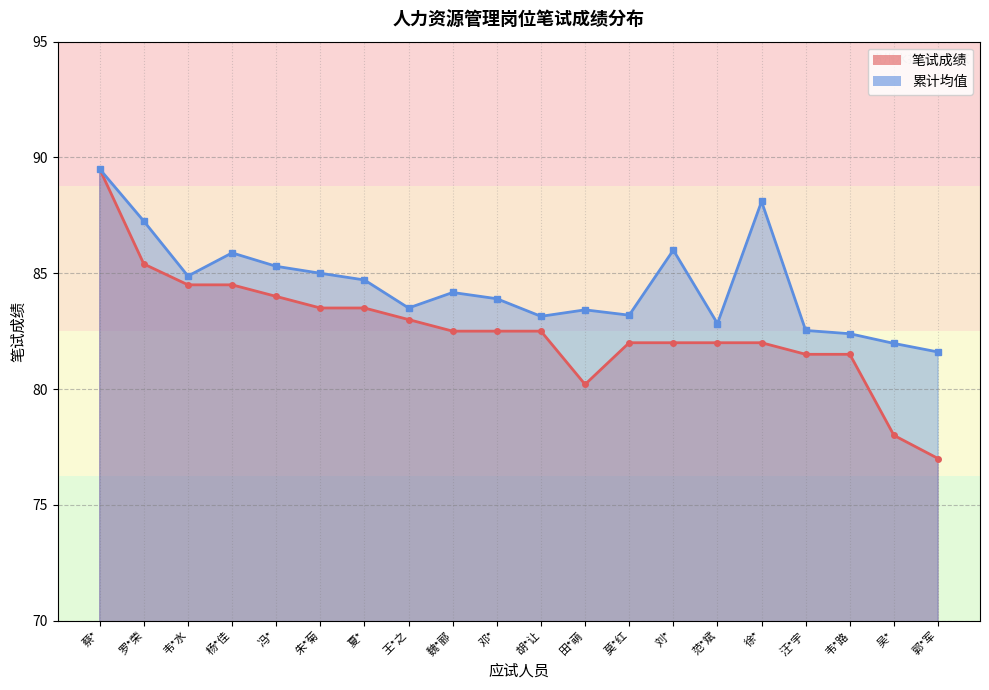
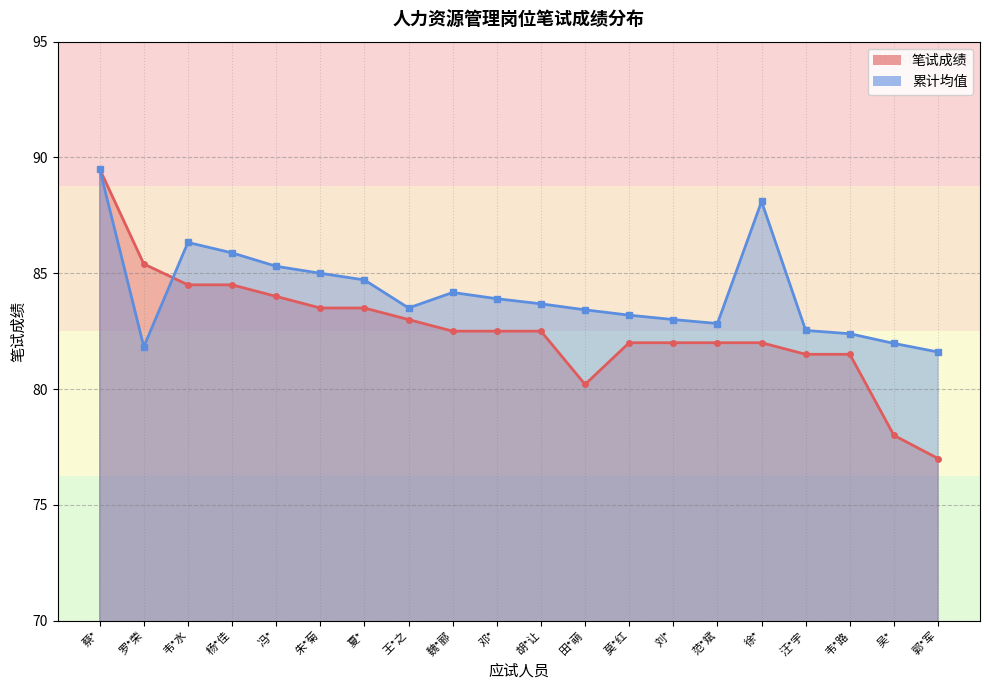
累计均值, 罗*荣: 87.3 -> 81.8
累计均值, 韦*水: 84.9 -> 86.3
累计均值, 胡*让: 83.1 -> 83.7
累计均值, 刘*: 86 -> 83
